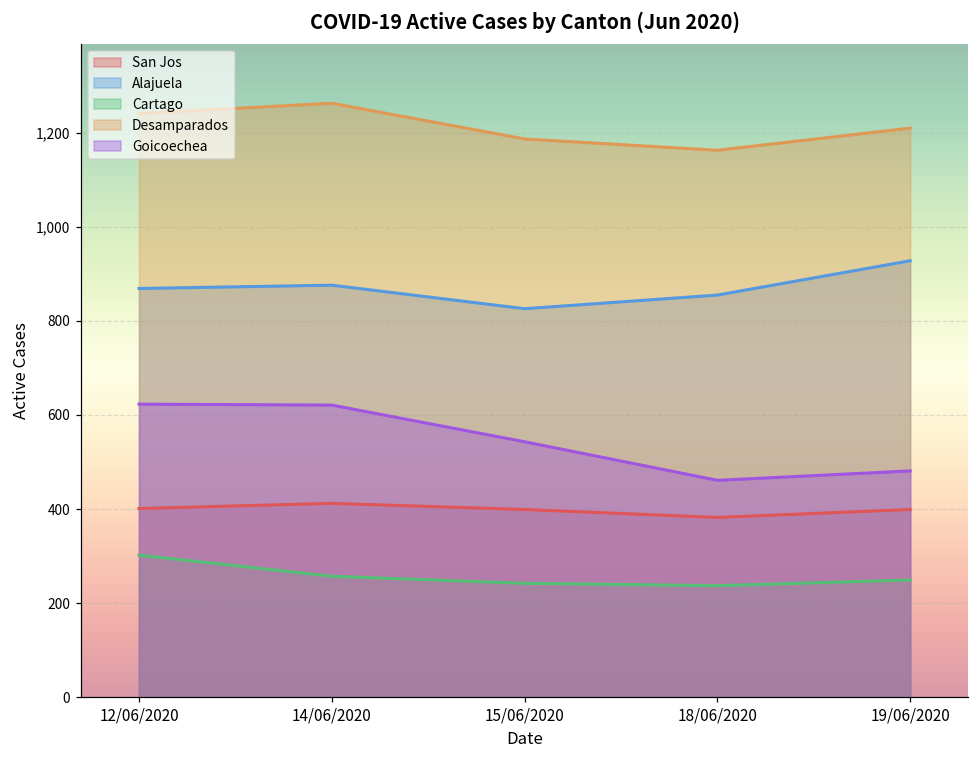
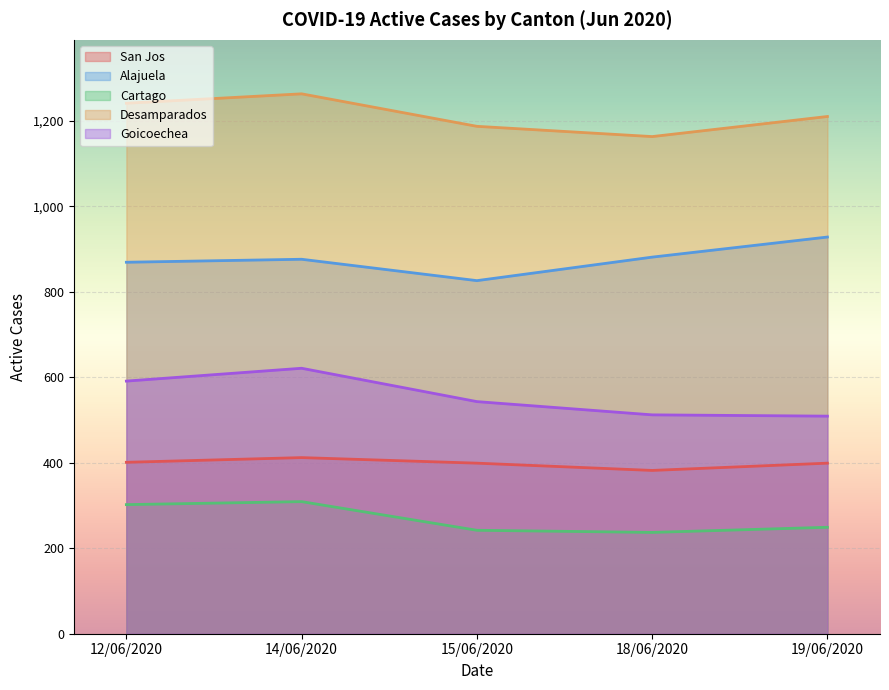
Goicoechea, 12/06/2020: 620 -> 590
Cartago, 14/06/2020: 260 -> 310
Alajuela, 18/06/2020: 860 -> 880
Goicoechea, 18/06/2020: 460 -> 510
Goicoechea, 19/06/2020: 480 -> 510
